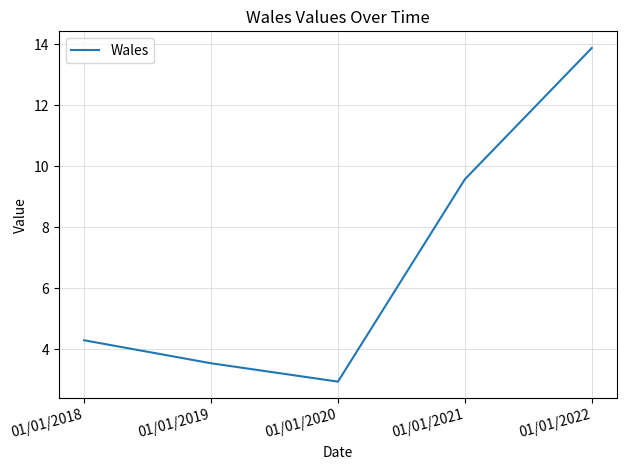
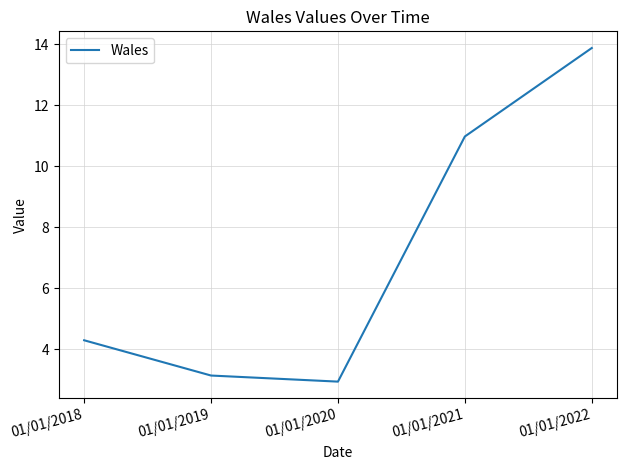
01/01/2019: 3.5 -> 3.1
01/01/2021: 9.6 -> 11.0
